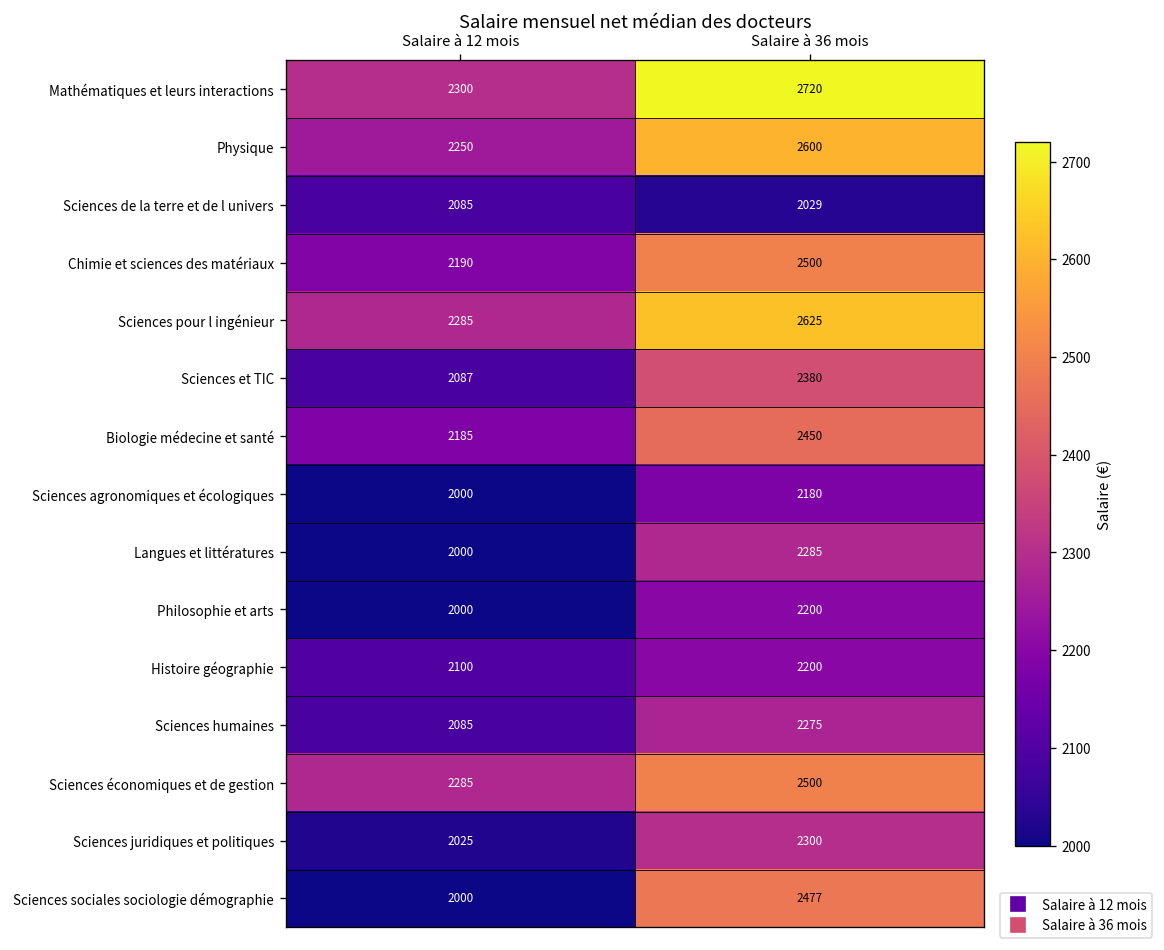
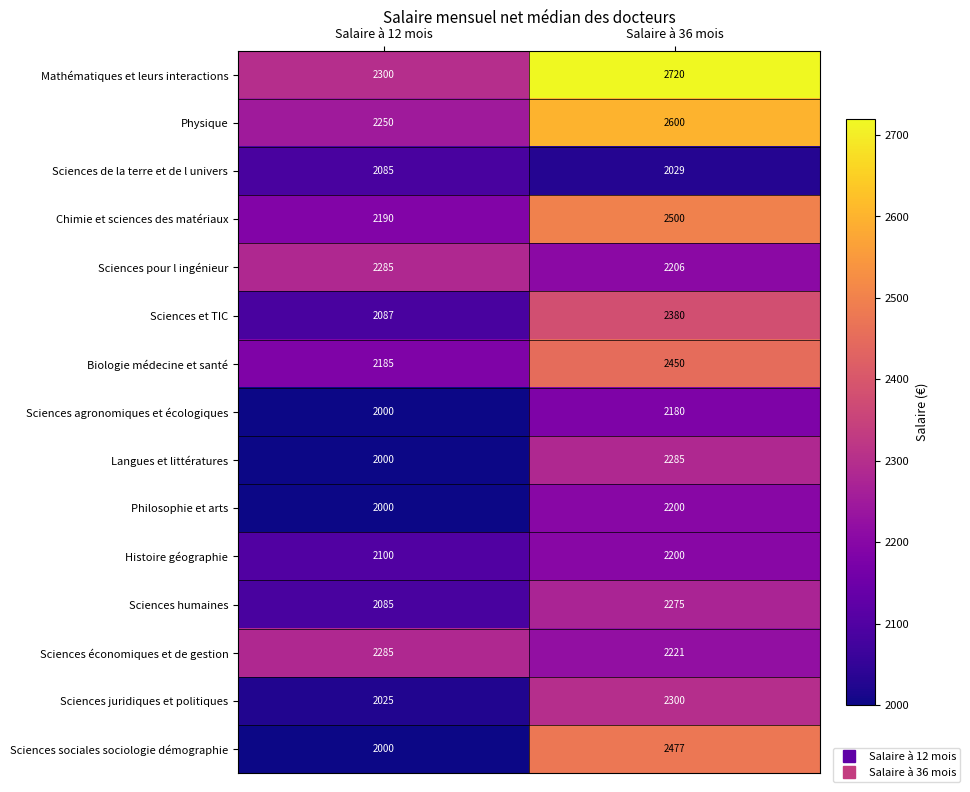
Sciences pour l ingénieur, Salaire à 36 mois: 2625 -> 2206
Sciences économiques et de gestion, Salaire à 36 mois: 2500 -> 2221
